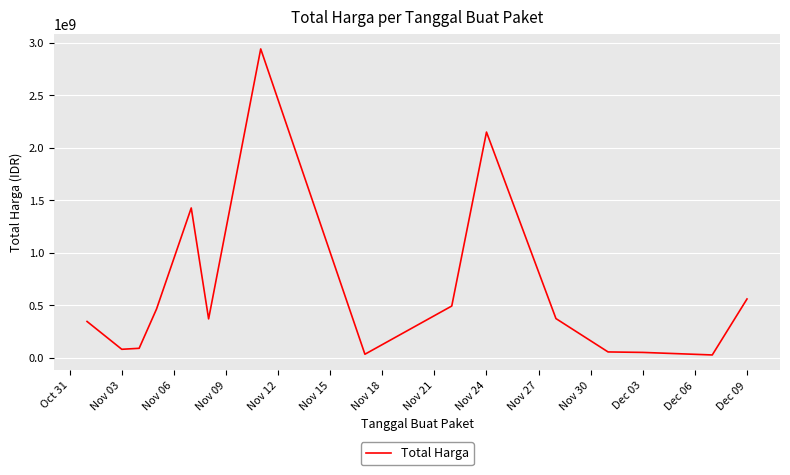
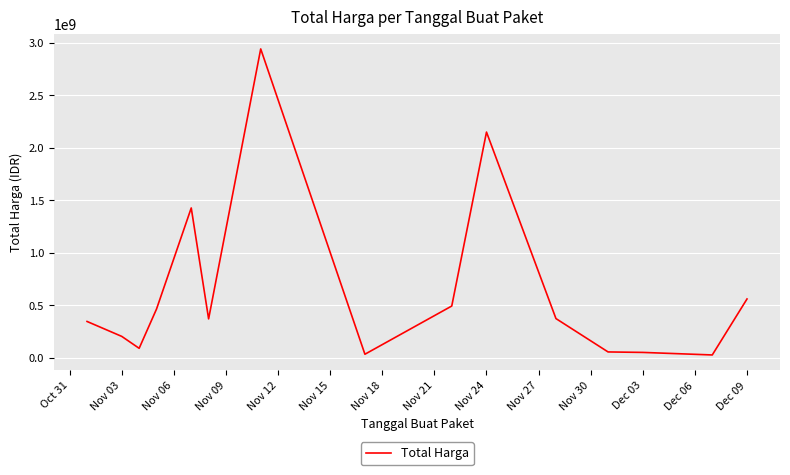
Nov 03: 80000000 -> 200000000
